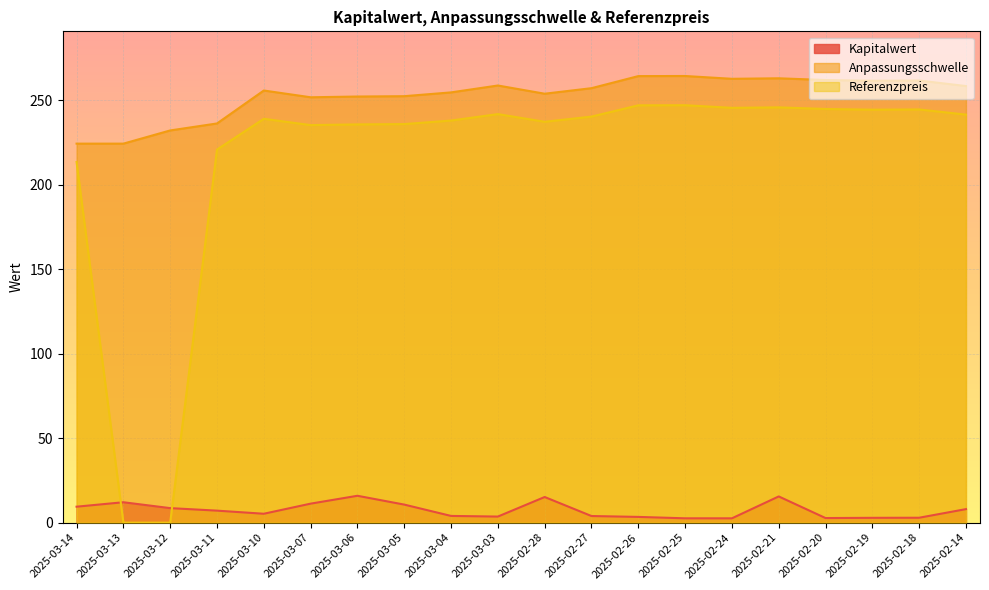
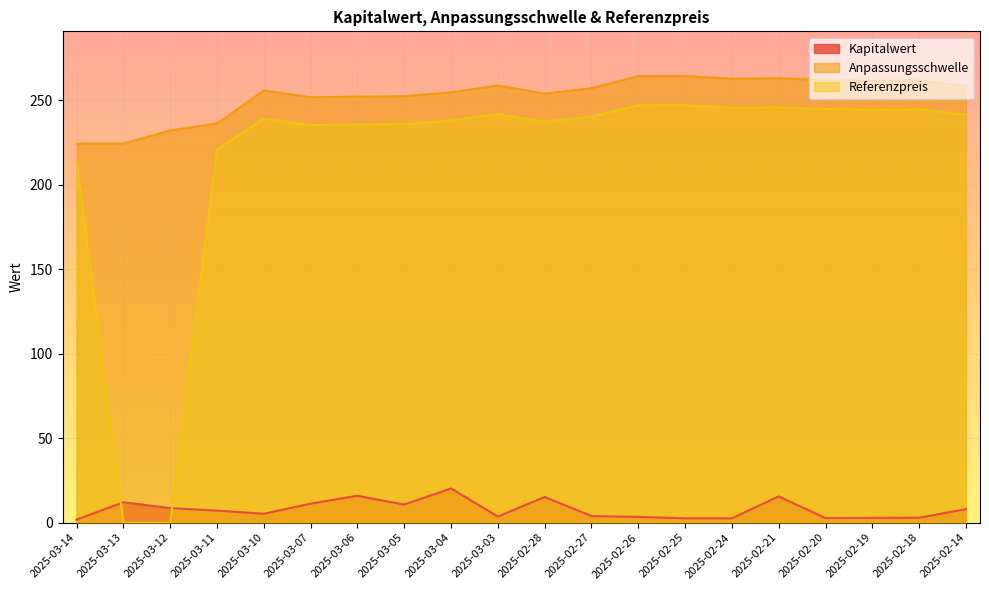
Kapitalwert, 2025-03-14: 9 -> 2
Kapitalwert, 2025-03-04: 4 -> 20
